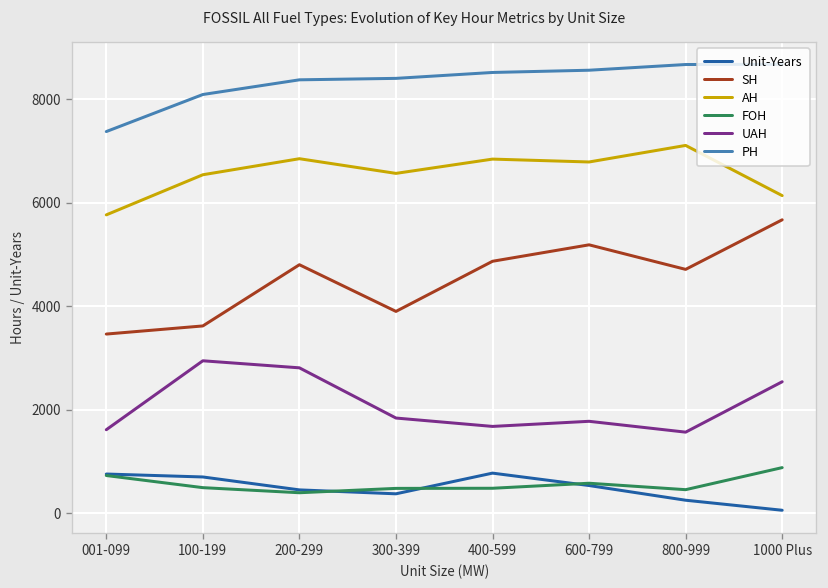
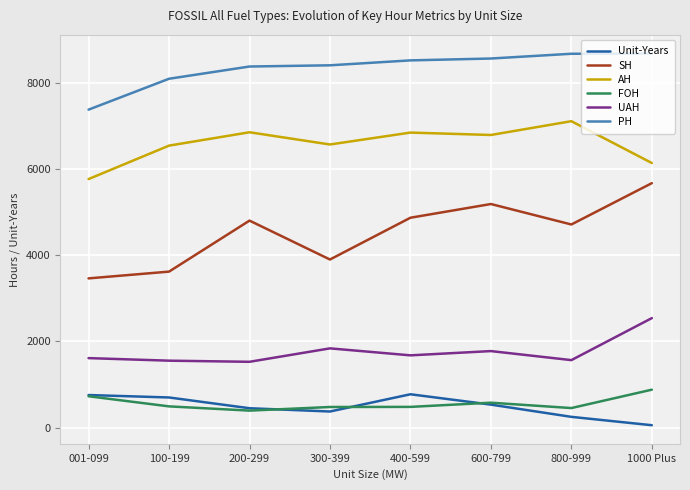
UAH, 100-199: 2900 -> 1600
UAH, 200-299: 2800 -> 1500
